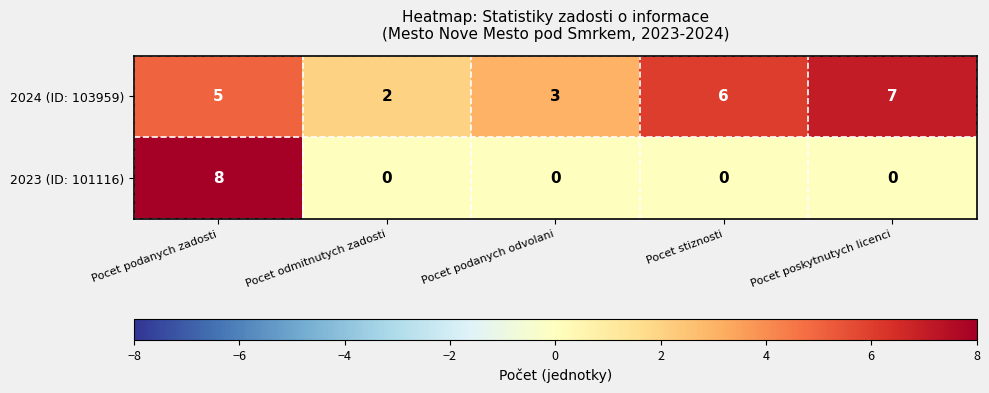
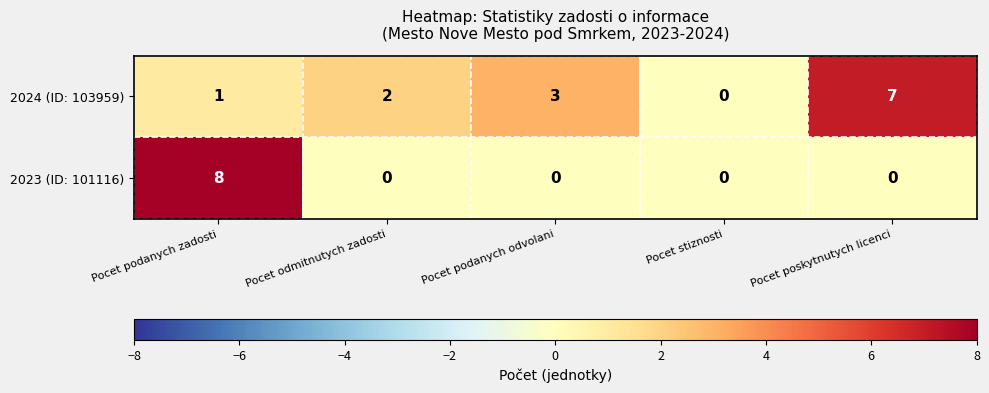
2024 (ID: 103959), Pocet podanych zadosti: 5 -> 1
2024 (ID: 103959), Pocet stiznosti: 6 -> 0
